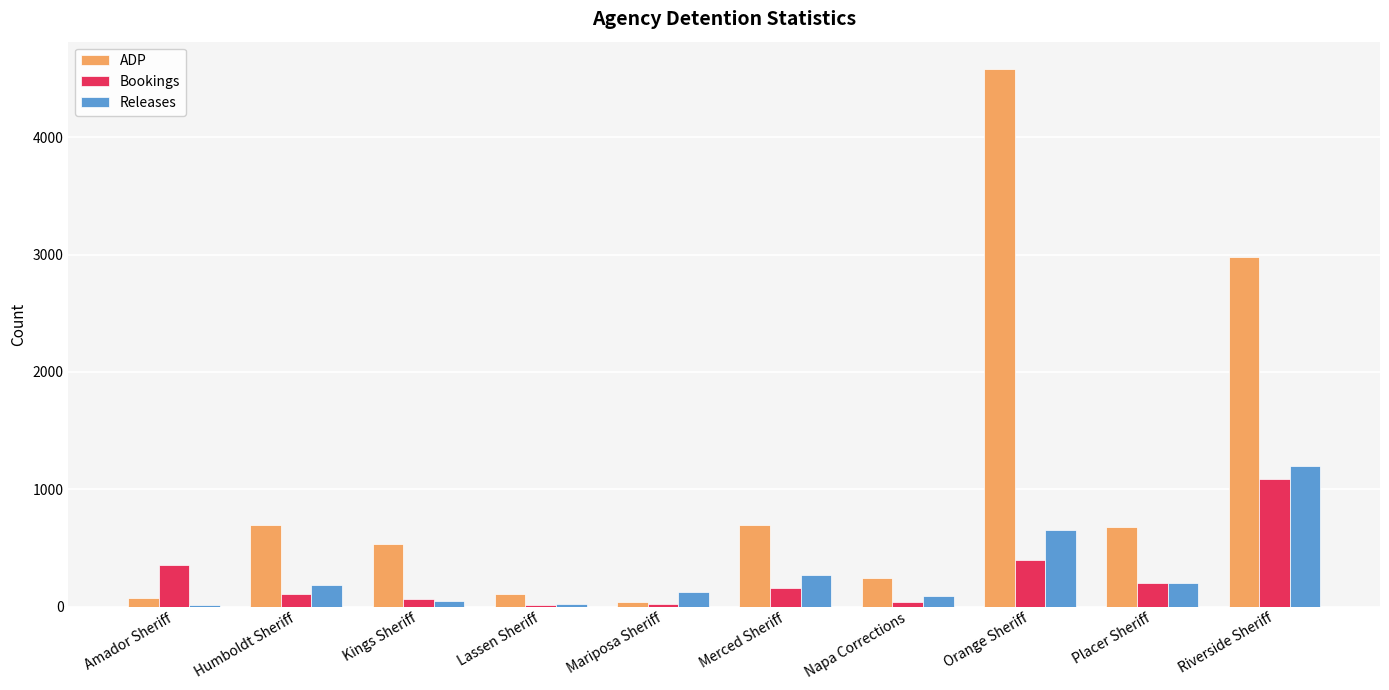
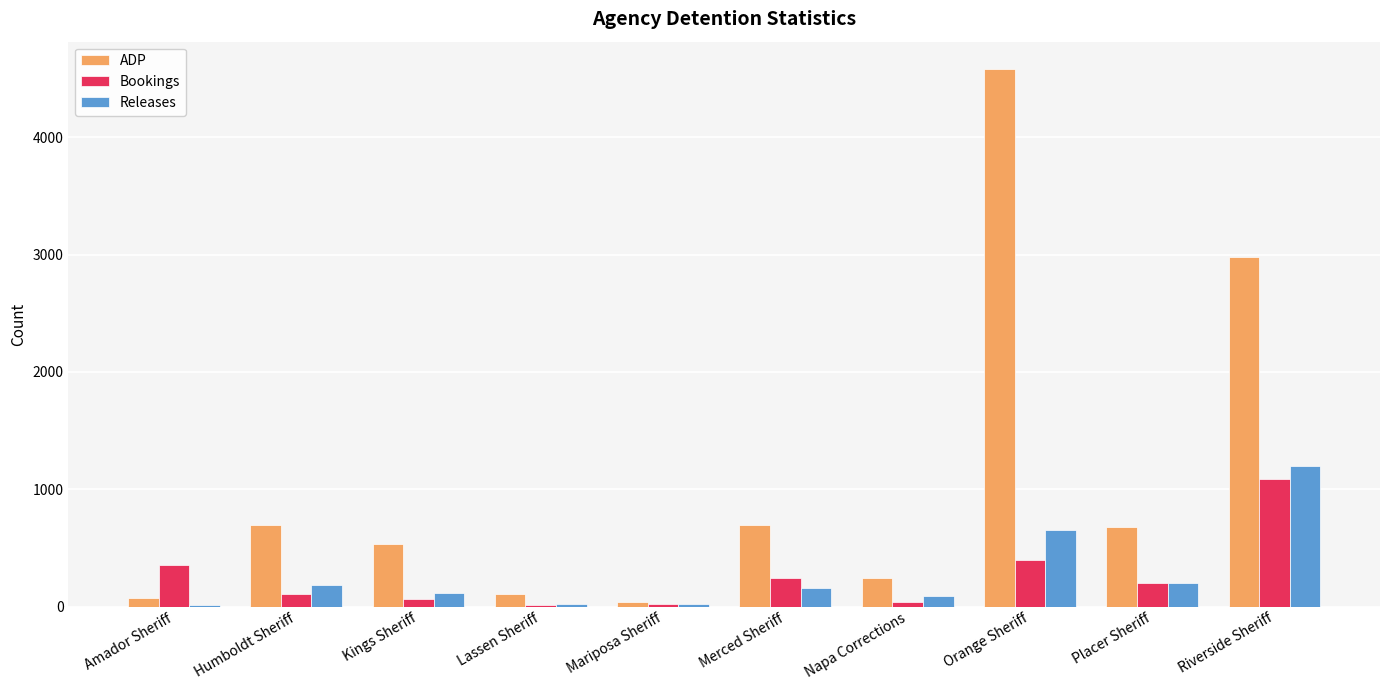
Releases, Kings Sheriff: 40 -> 120
Releases, Mariposa Sheriff: 130 -> 20
Bookings, Merced Sheriff: 160 -> 240
Releases, Merced Sheriff: 270 -> 160
